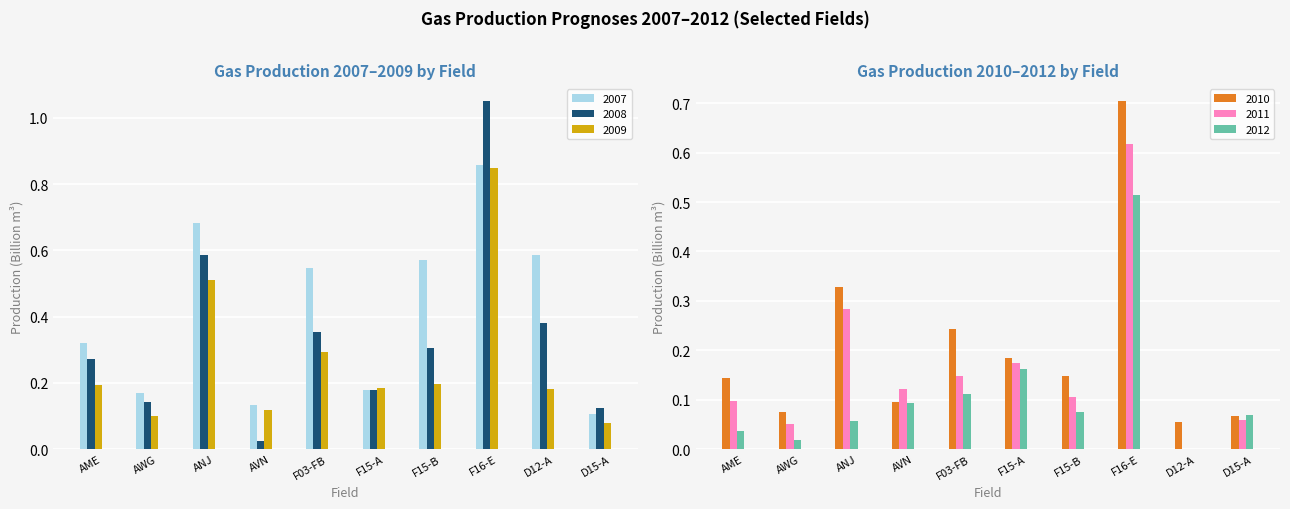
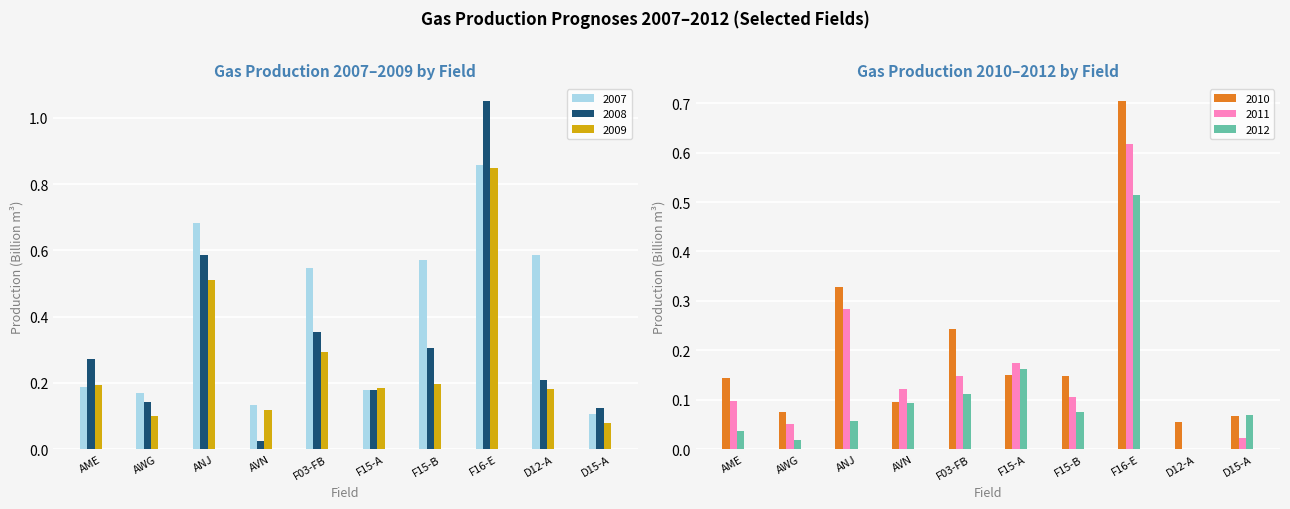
Gas Production 2007–2009 by Field, 2007, AME: 0.32 -> 0.19
Gas Production 2007–2009 by Field, 2008, D12-A: 0.38 -> 0.21
Gas Production 2010–2012 by Field, 2010, F15-A: 0.18 -> 0.15
Gas Production 2010–2012 by Field, 2011, D15-A: 0.06 -> 0.02
